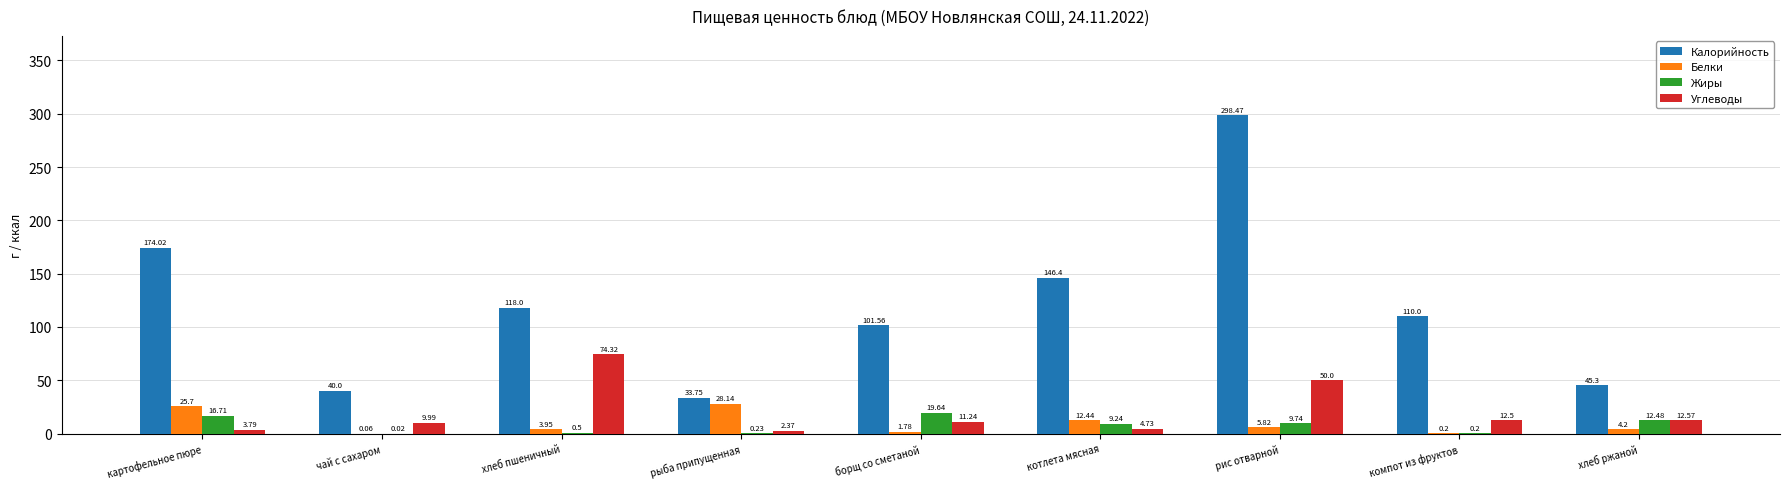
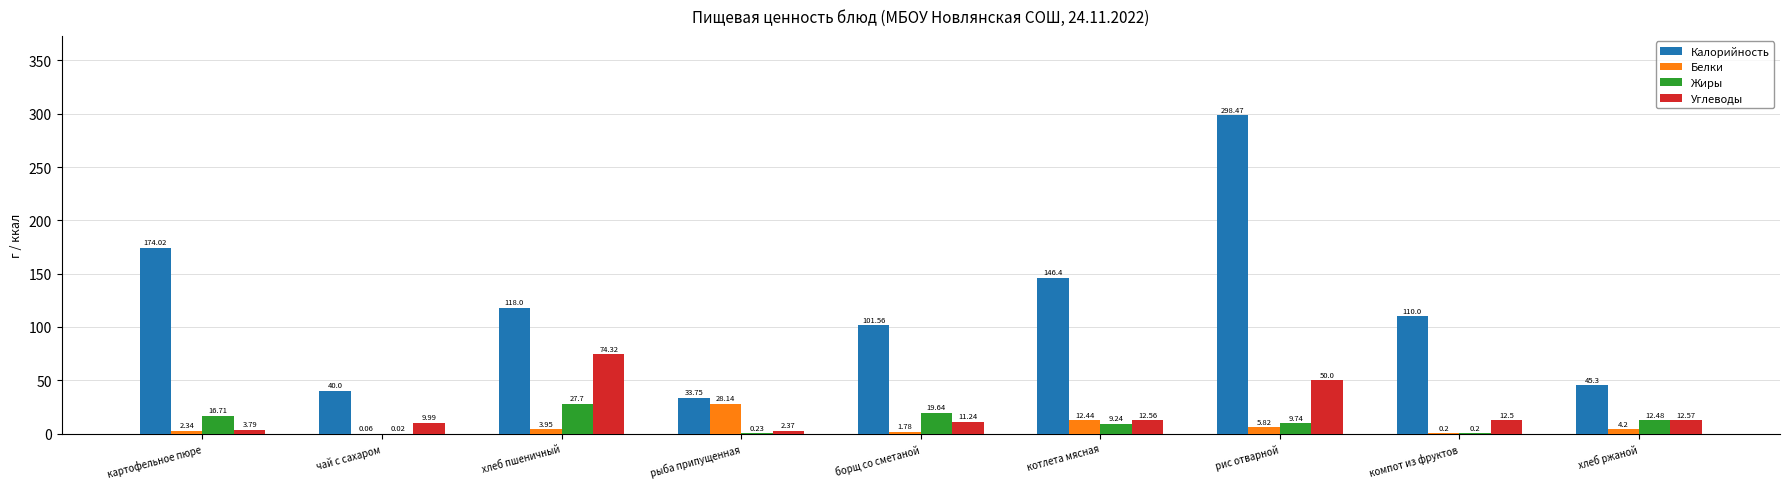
Белки, картофельное пюре: 25.7 -> 2.34
Жиры, хлеб пшеничный: 0.5 -> 27.7
Углеводы, котлета мясная: 4.73 -> 12.56
